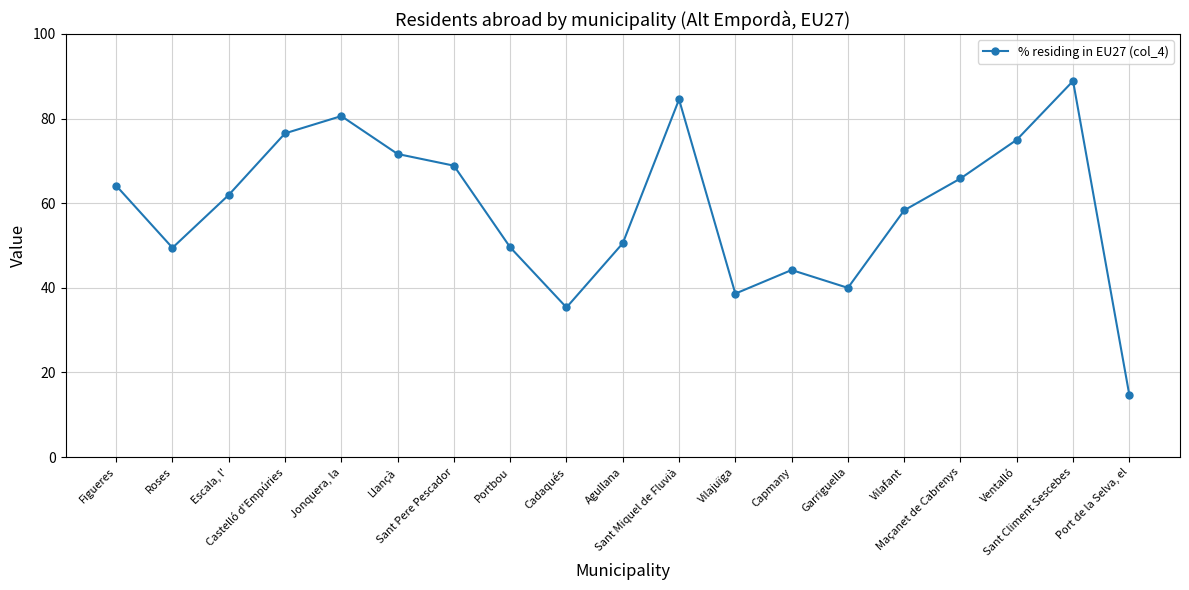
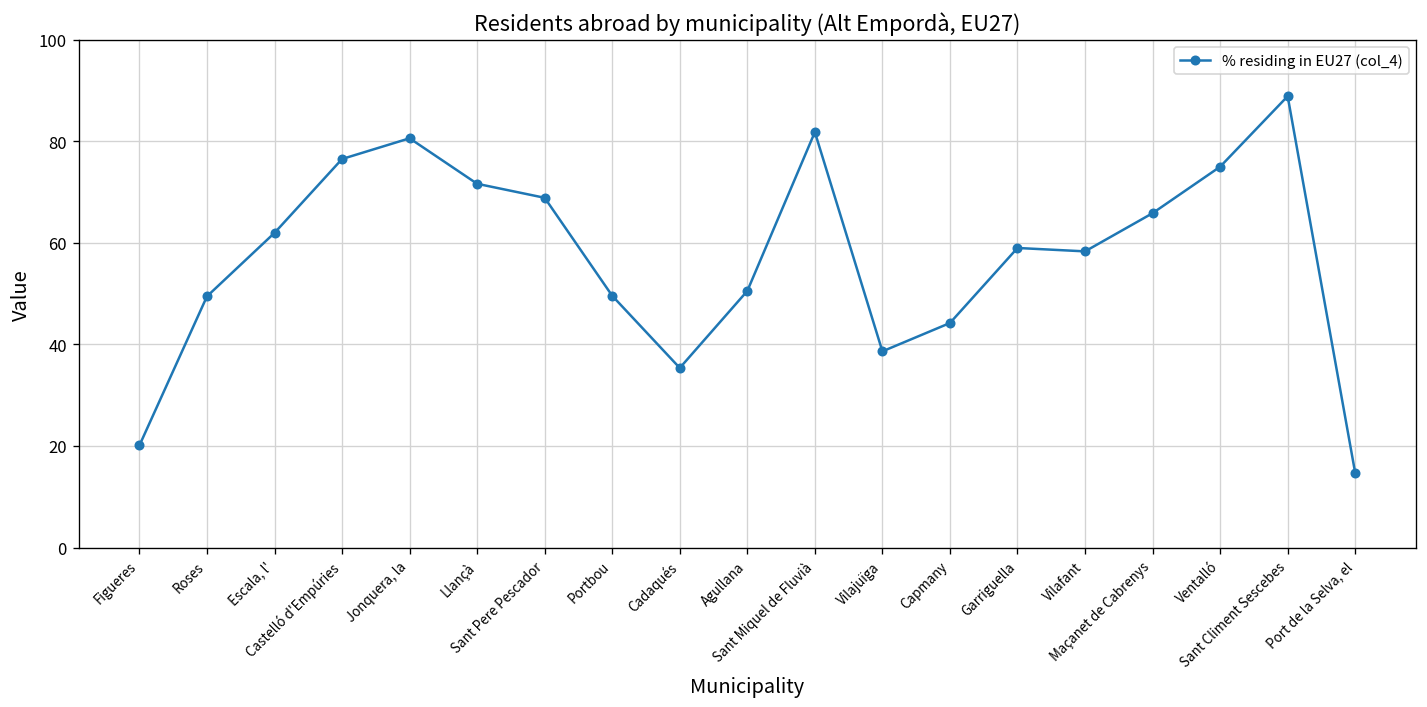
Figueres: 64 -> 20
Sant Miquel de Fluvià: 85 -> 82
Garriguella: 40 -> 59
